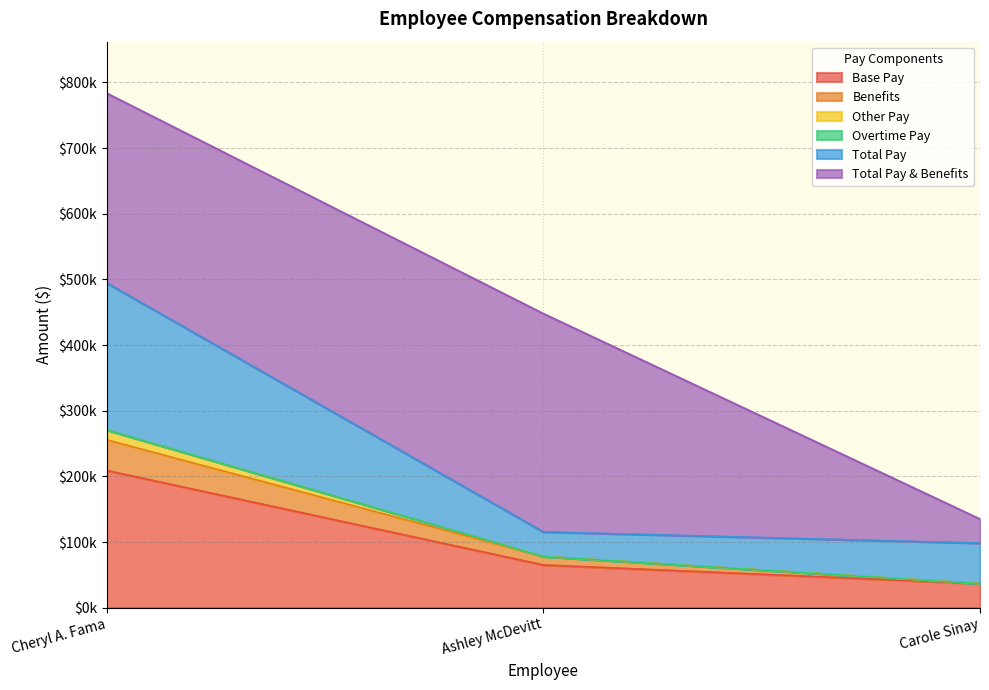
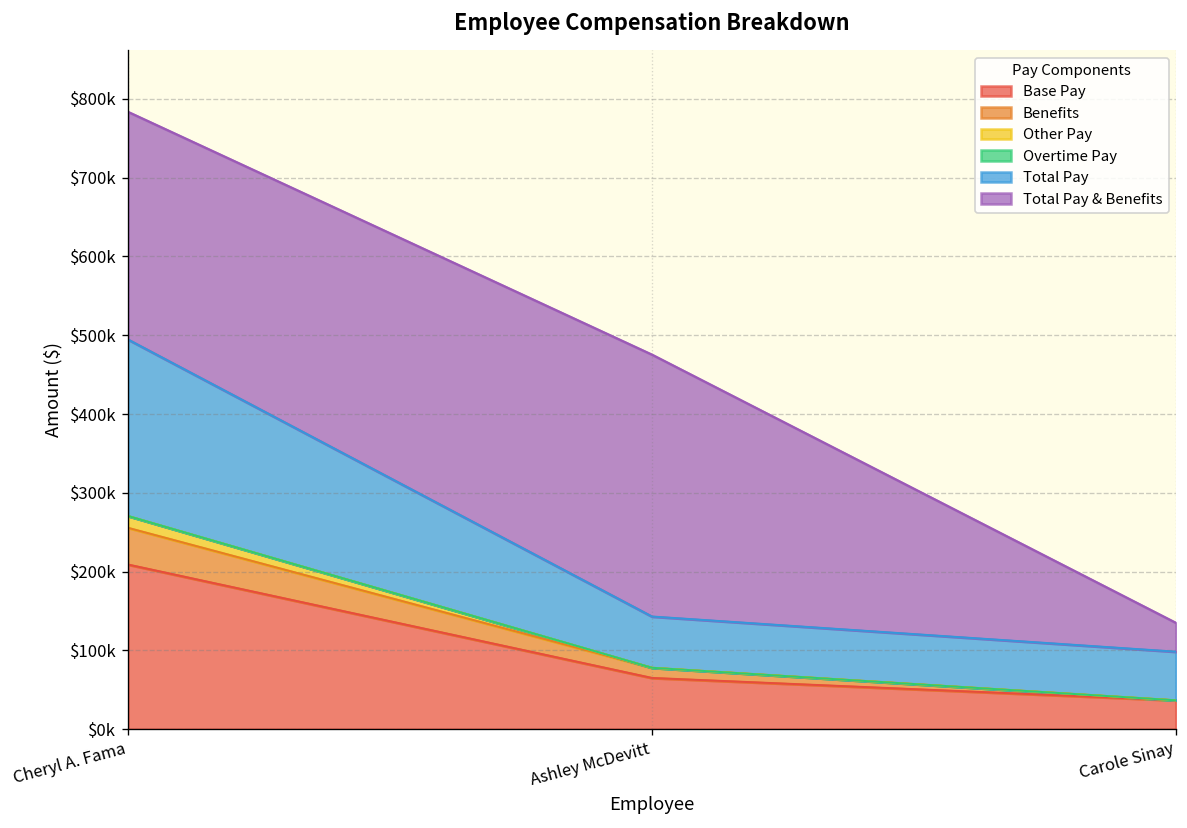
Total Pay, Ashley McDevitt: $40000 -> $70000
